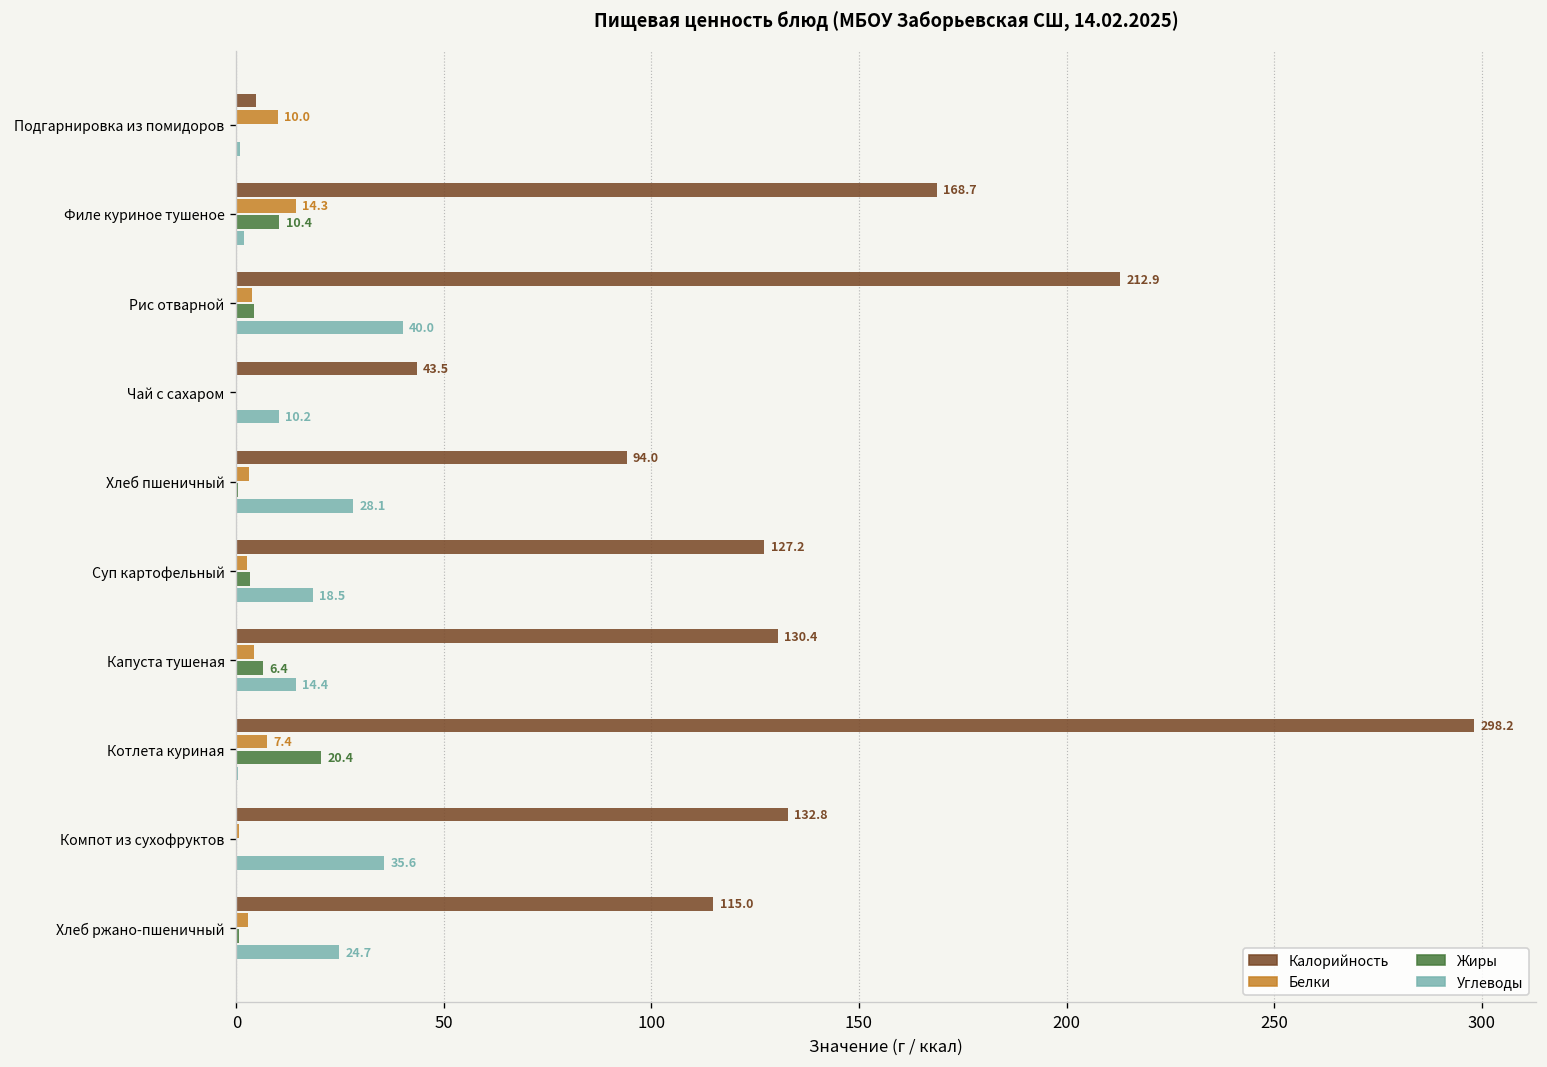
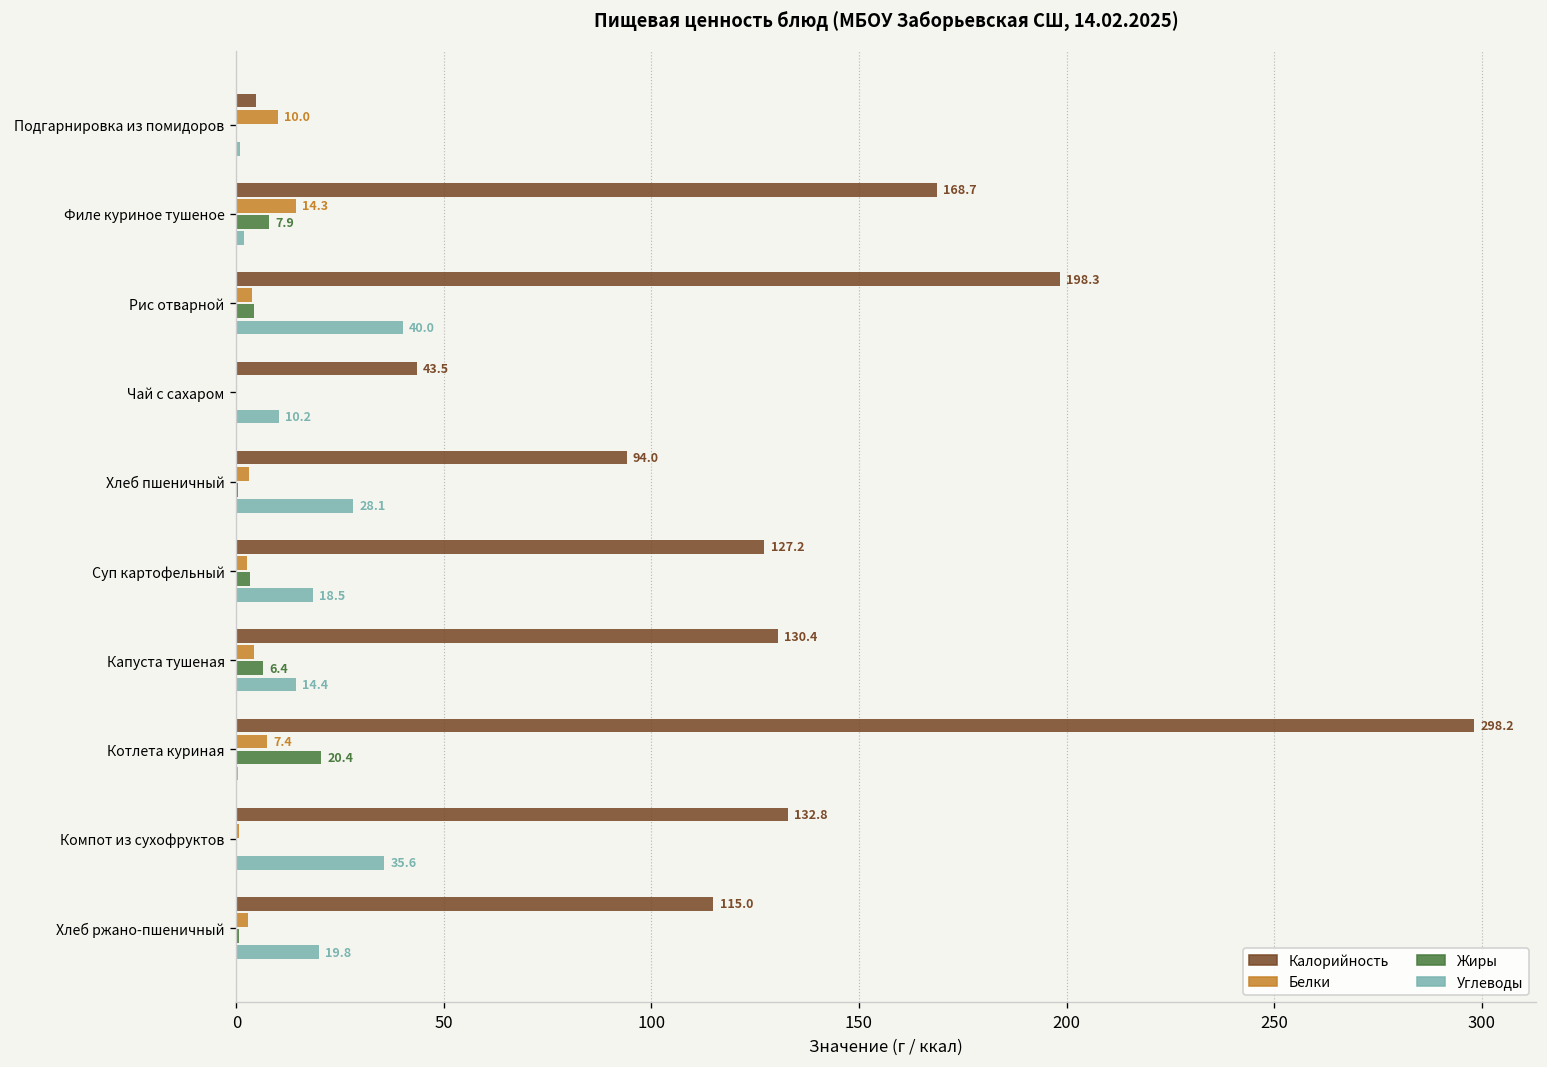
Жиры, Филе куриное тушеное: 10.4 -> 7.9
Калорийность, Рис отварной: 212.9 -> 198.3
Углеводы, Хлеб ржано-пшеничный: 24.7 -> 19.8
